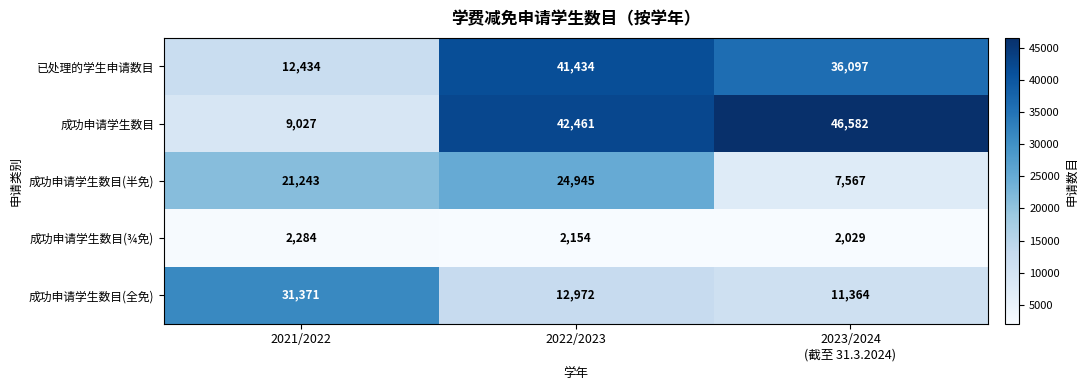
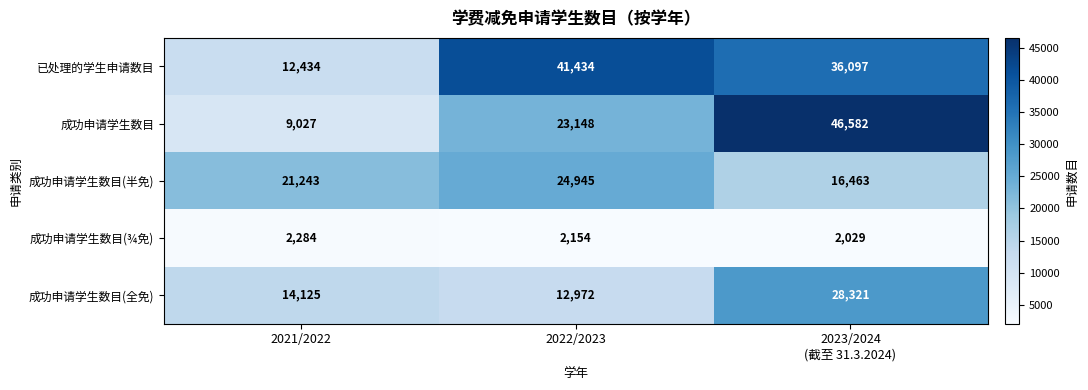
成功申请学生数目, 2022/2023: 42,461 -> 23,148
成功申请学生数目(半免), 2023/2024 (截至 31.3.2024): 7,567 -> 16,463
成功申请学生数目(全免), 2021/2022: 31,371 -> 14,125
成功申请学生数目(全免), 2023/2024 (截至 31.3.2024): 11,364 -> 28,321
